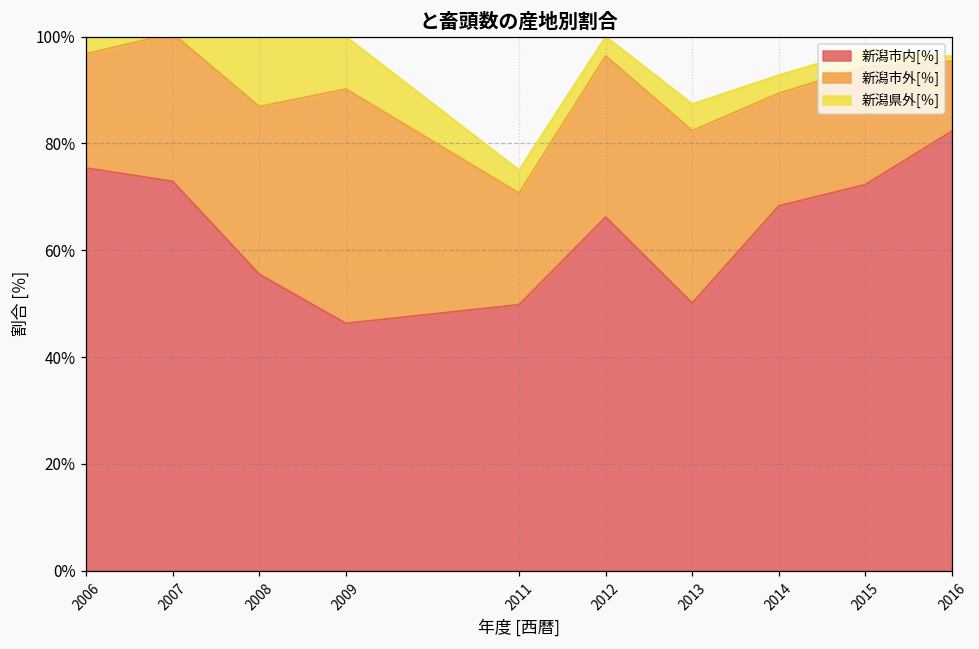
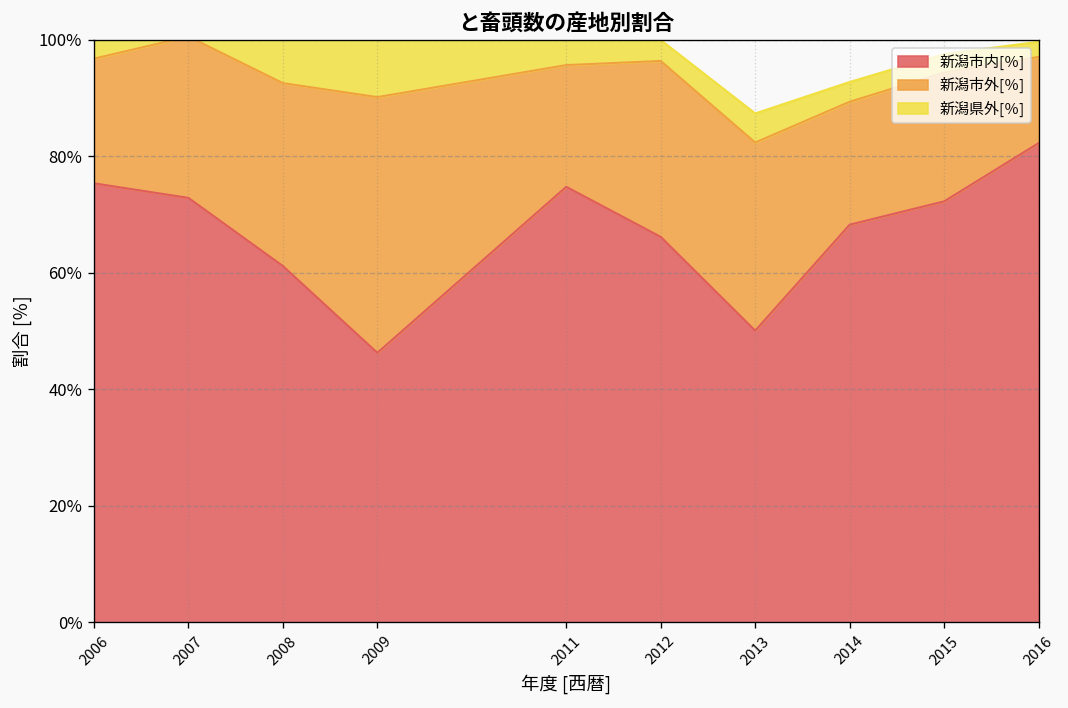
新潟市内[％], 2008: 56% -> 61%
新潟市内[％], 2011: 50% -> 75%
新潟市外[％], 2016: 13% -> 15%
新潟県外[％], 2016: 1% -> 3%
